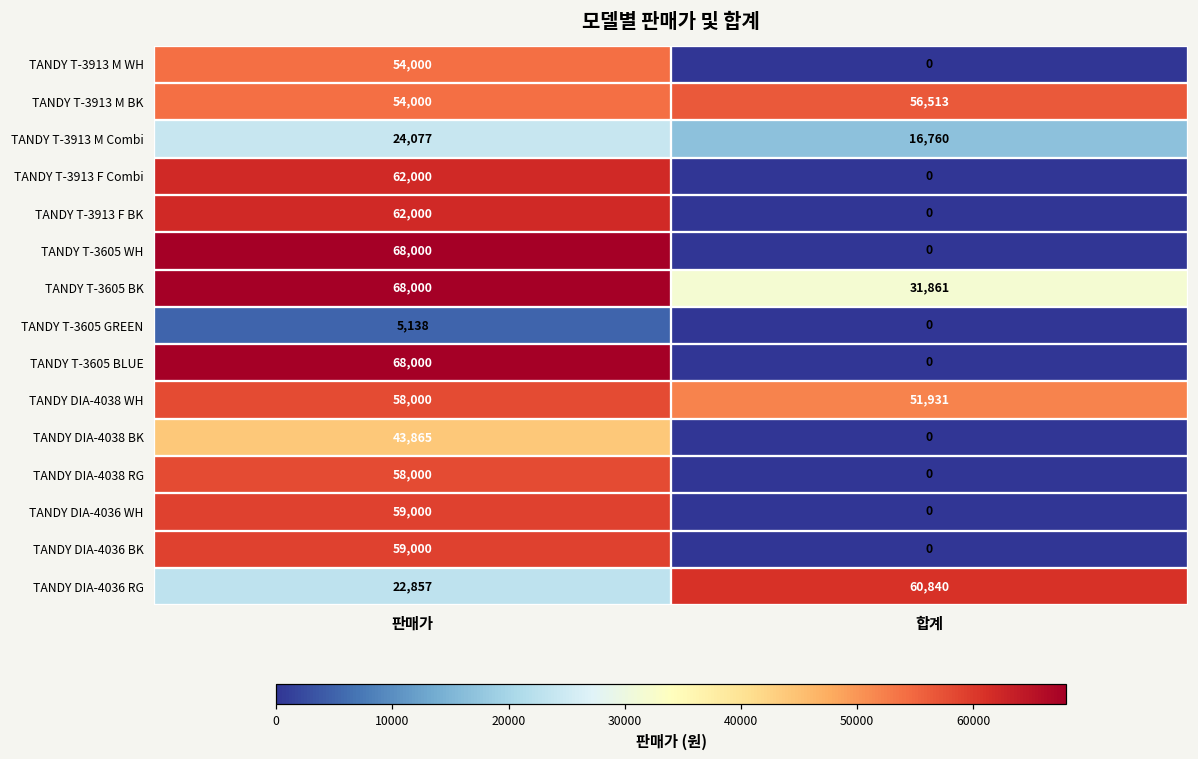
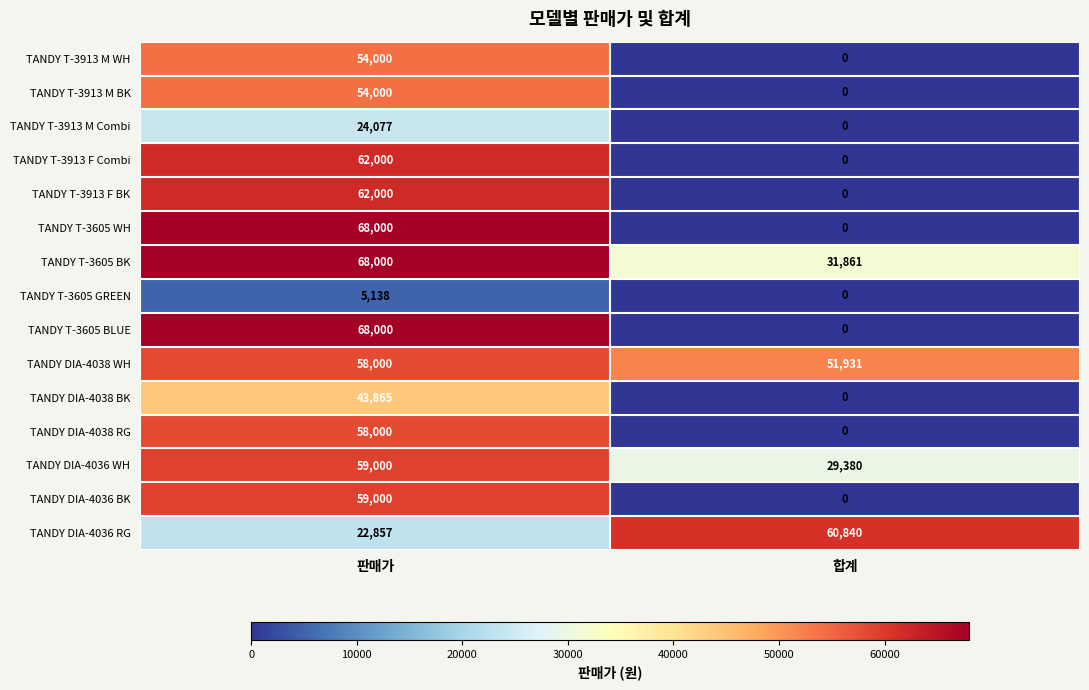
TANDY T-3913 M BK, 합계: 56,513 -> 0
TANDY T-3913 M Combi, 합계: 16,760 -> 0
TANDY DIA-4036 WH, 합계: 0 -> 29,380
